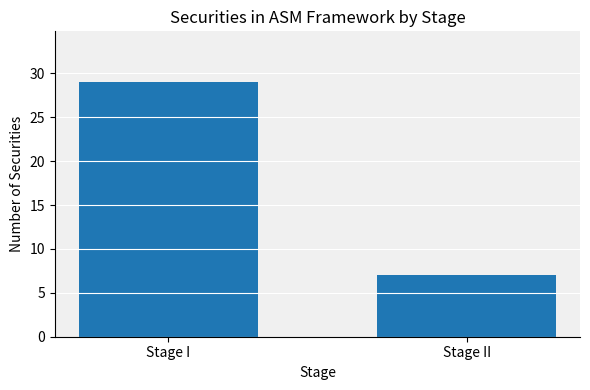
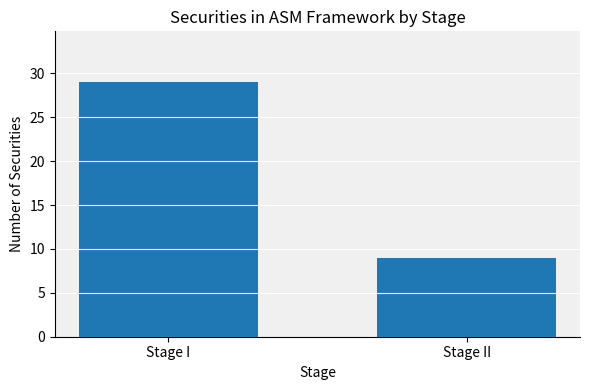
Stage II: 7 -> 9
